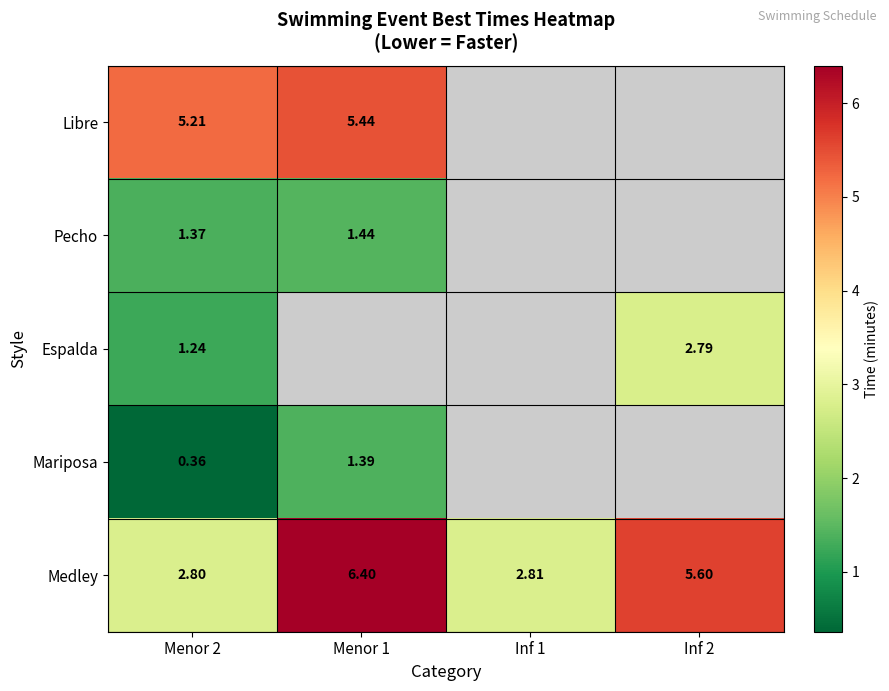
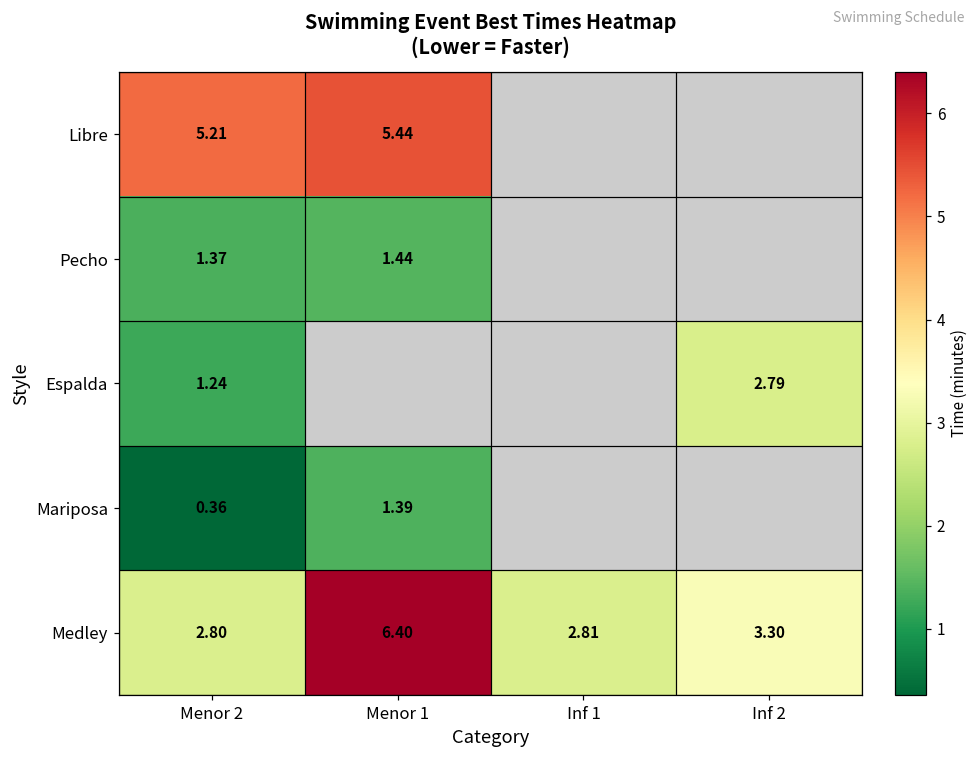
Medley, Inf 2: 5.60 -> 3.30
